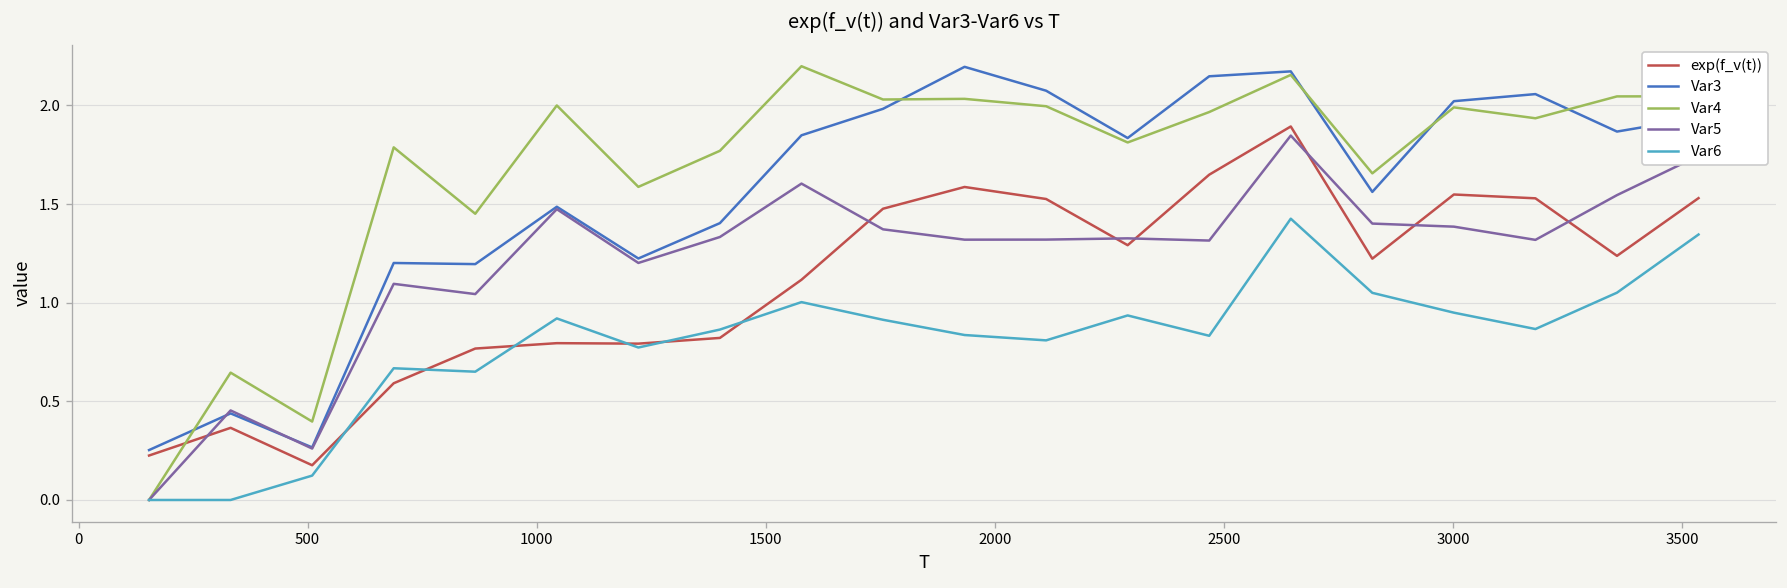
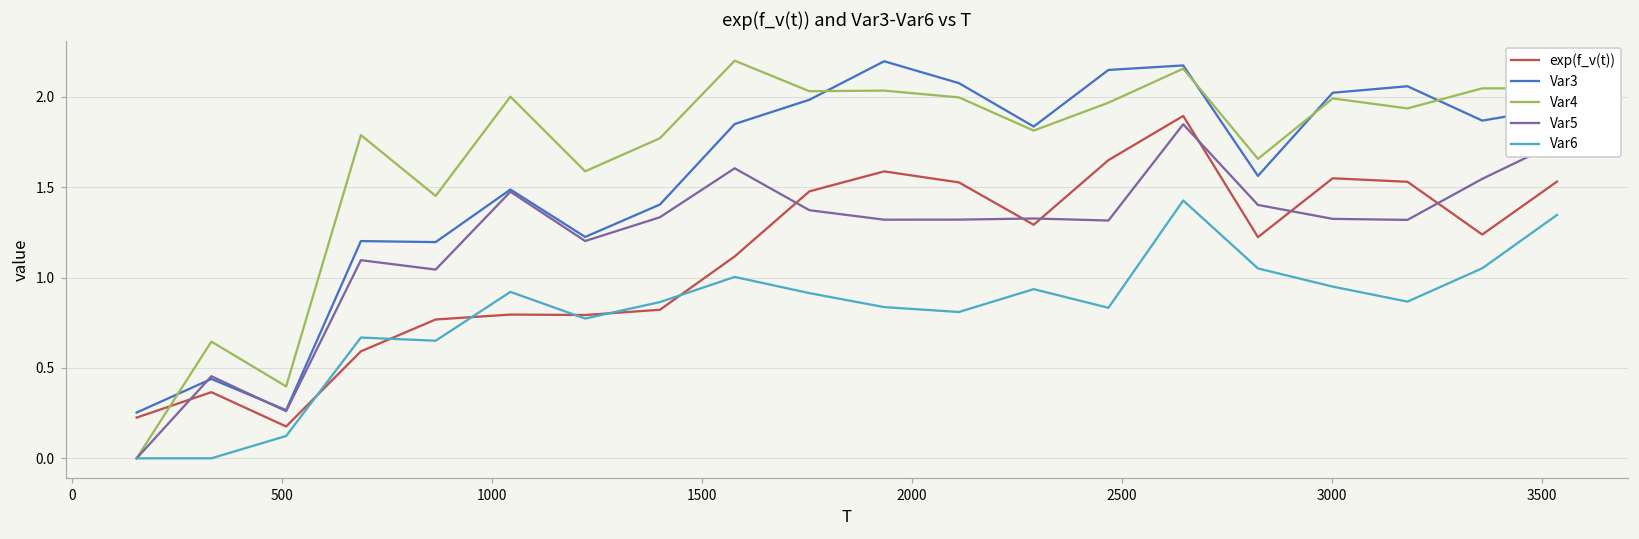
Var5, 3000: 1.39 -> 1.32
